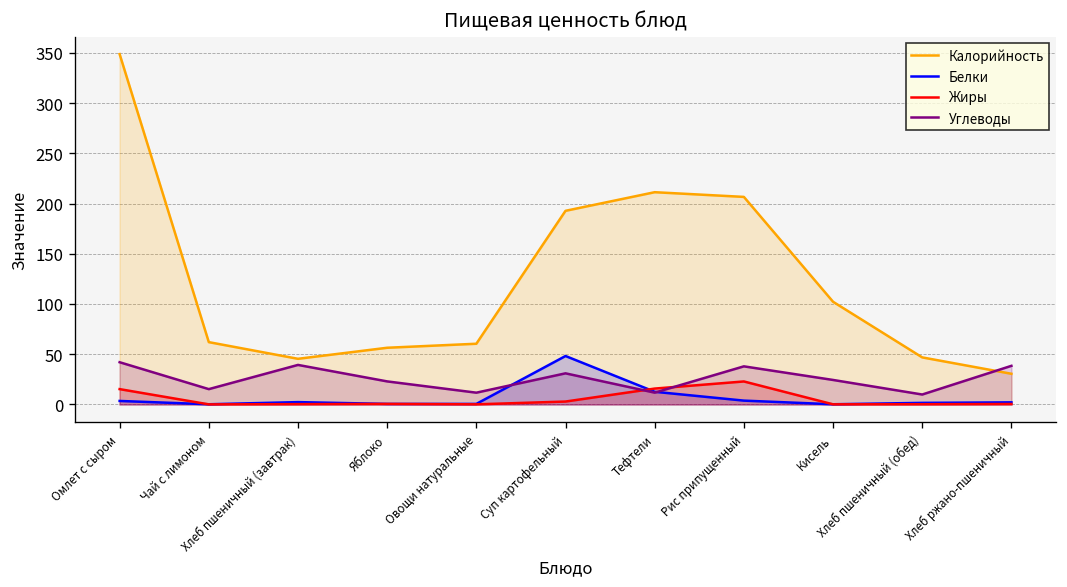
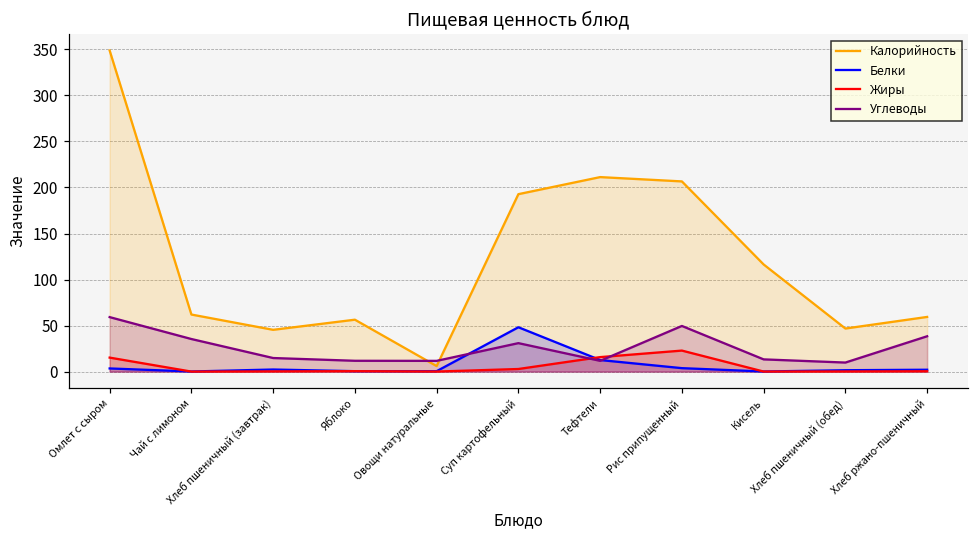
Углеводы, Омлет с сыром: 40 -> 60
Углеводы, Чай с лимоном: 20 -> 40
Углеводы, Хлеб пшеничный (завтрак): 40 -> 10
Углеводы, Яблоко: 20 -> 10
Калорийность, Овощи натуральные: 60 -> 10
Углеводы, Рис припущенный: 40 -> 50
Калорийность, Кисель: 100 -> 120
Углеводы, Кисель: 20 -> 10
Калорийность, Хлеб ржано-пшеничный: 30 -> 60
